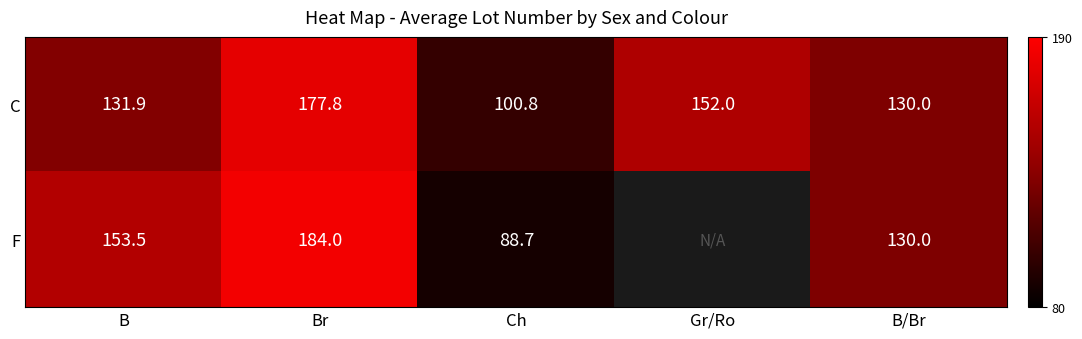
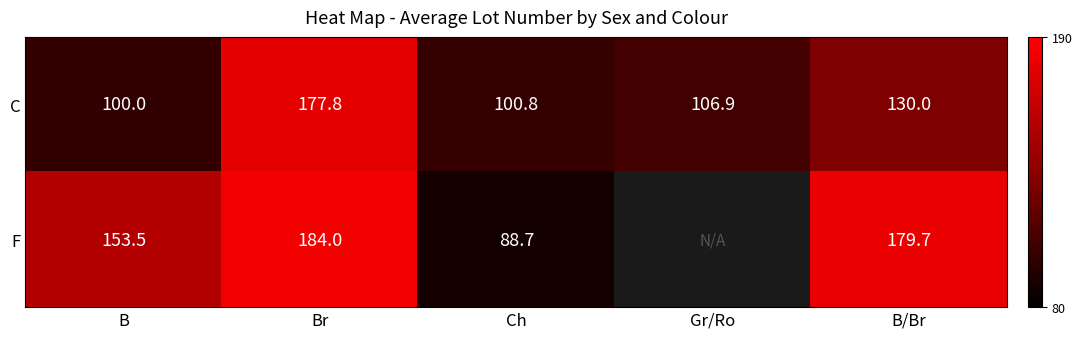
C, B: 131.9 -> 100.0
C, Gr/Ro: 152.0 -> 106.9
F, B/Br: 130.0 -> 179.7
